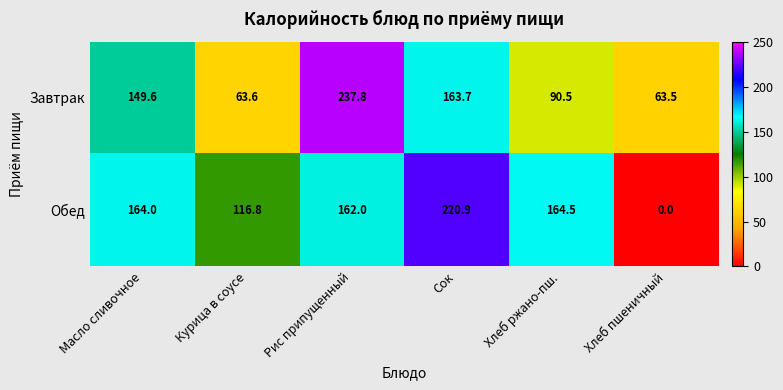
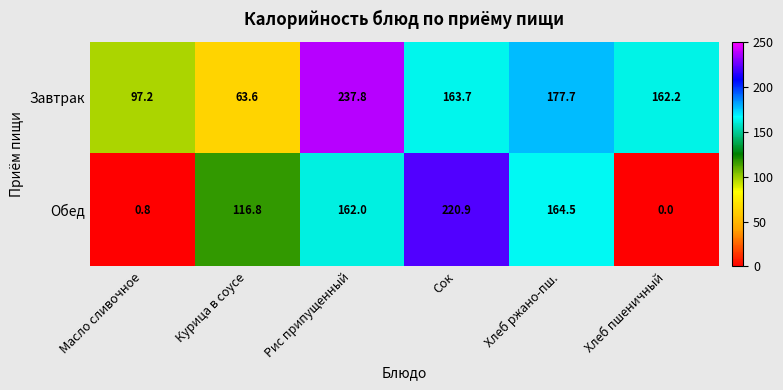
Завтрак, Масло сливочное: 149.6 -> 97.2
Завтрак, Хлеб ржано-пш.: 90.5 -> 177.7
Завтрак, Хлеб пшеничный: 63.5 -> 162.2
Обед, Масло сливочное: 164.0 -> 0.8
